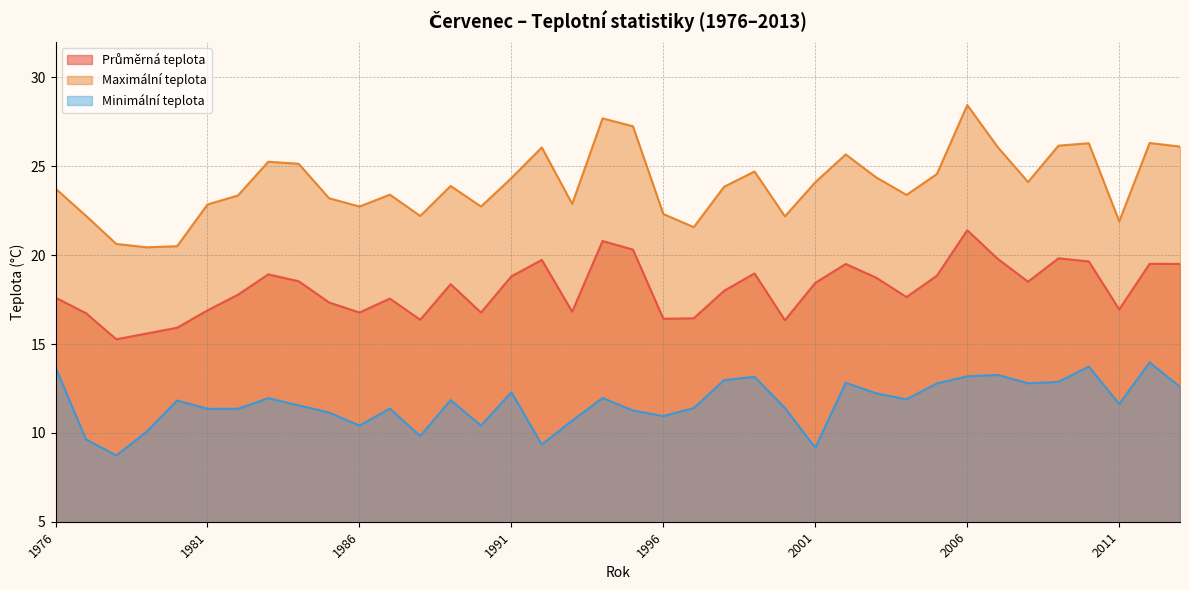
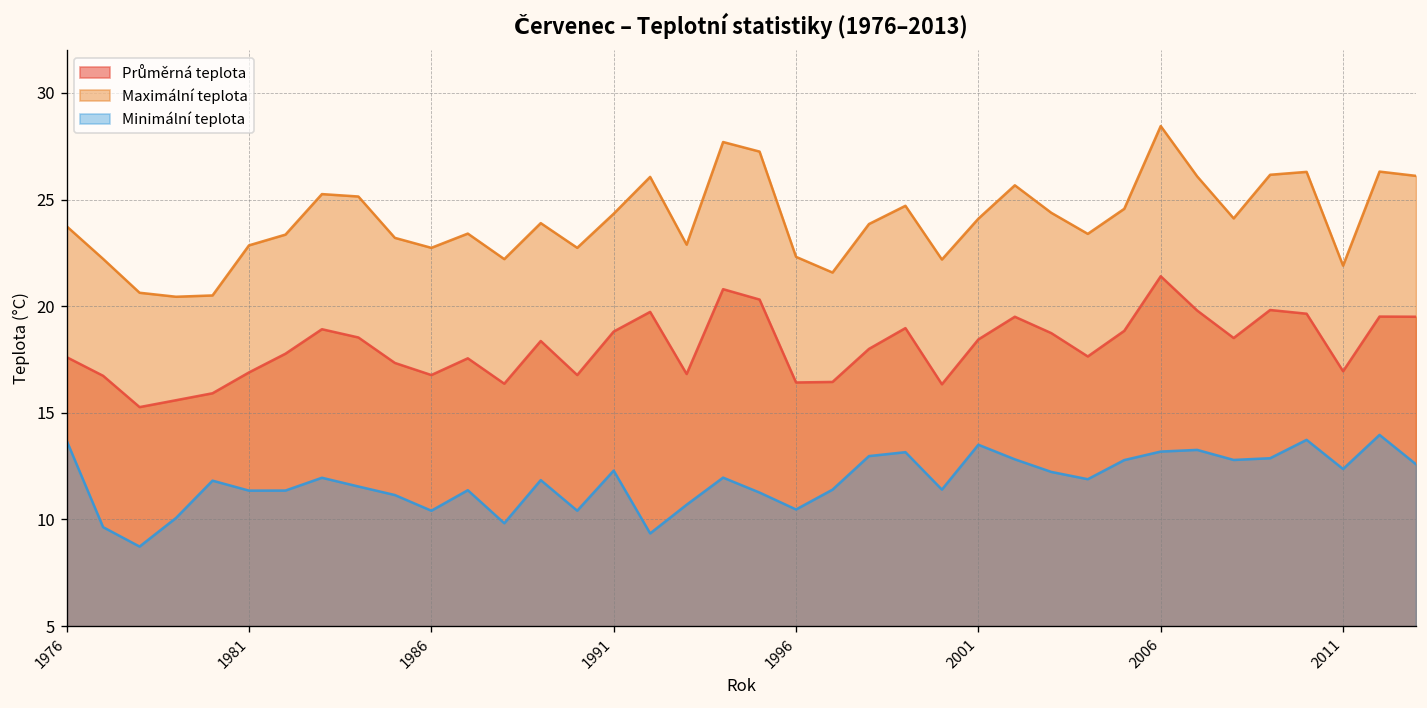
Minimální teplota, 1996: 10.9 -> 10.5
Minimální teplota, 2001: 9.2 -> 13.5
Minimální teplota, 2011: 11.6 -> 12.4
